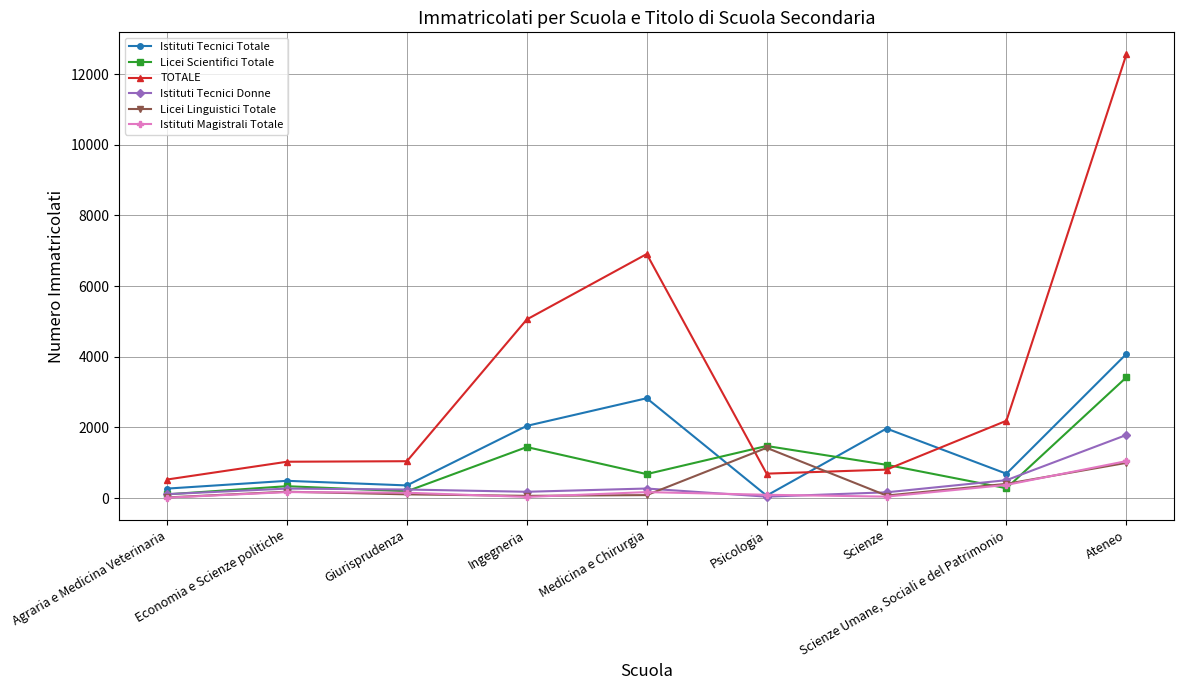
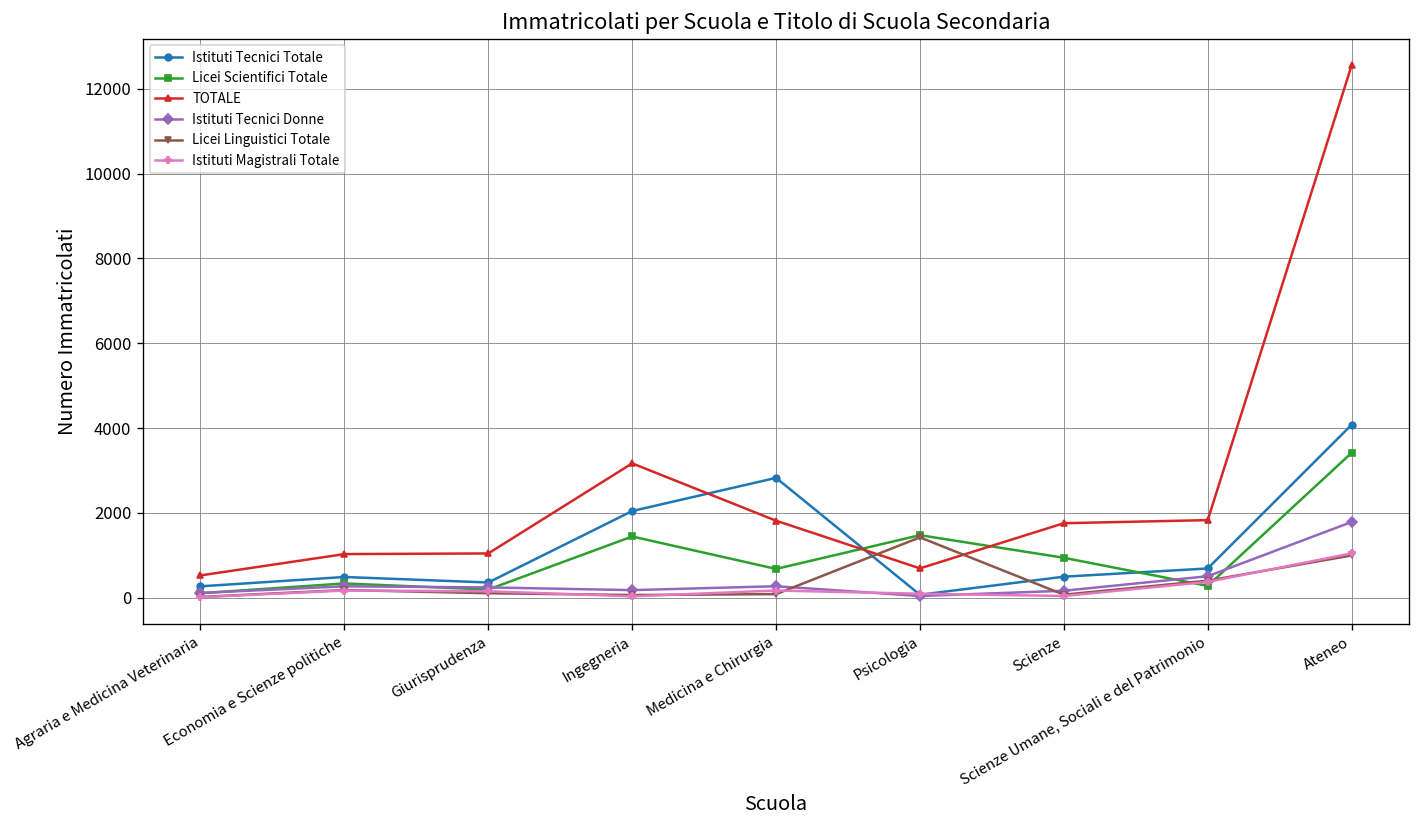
TOTALE, Ingegneria: 5100 -> 3200
TOTALE, Medicina e Chirurgia: 6900 -> 1800
Istituti Tecnici Totale, Scienze: 2000 -> 500
TOTALE, Scienze: 800 -> 1800
TOTALE, Scienze Umane, Sociali e del Patrimonio: 2200 -> 1800
